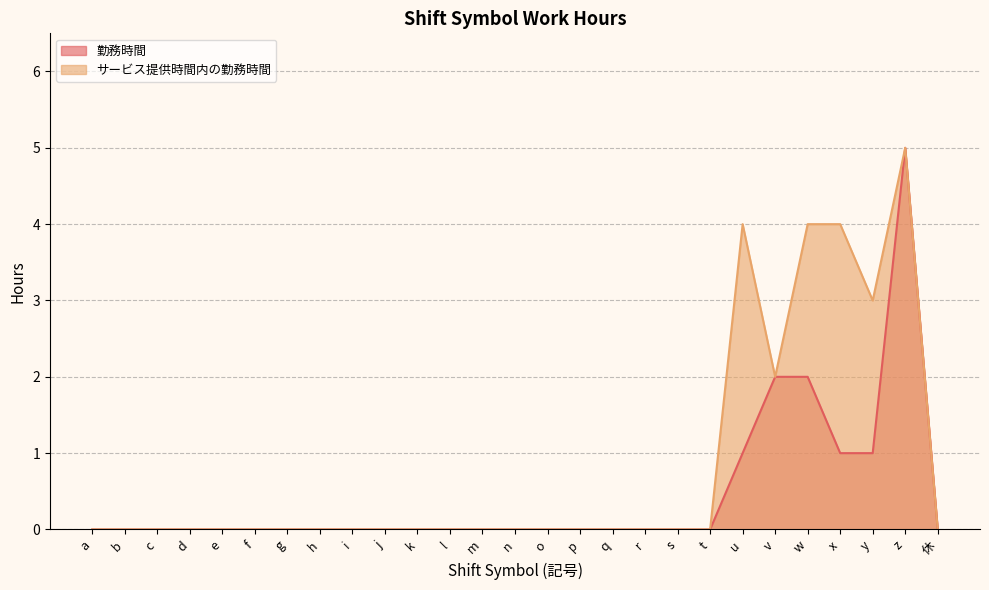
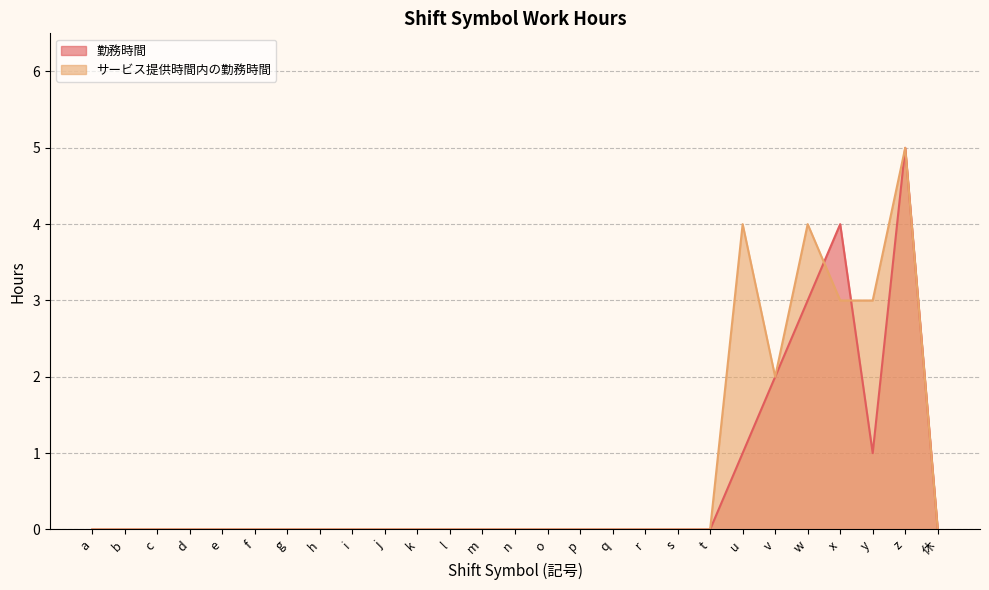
勤務時間, w: 2 -> 3
勤務時間, x: 1 -> 4
サービス提供時間内の勤務時間, x: 4 -> 3
